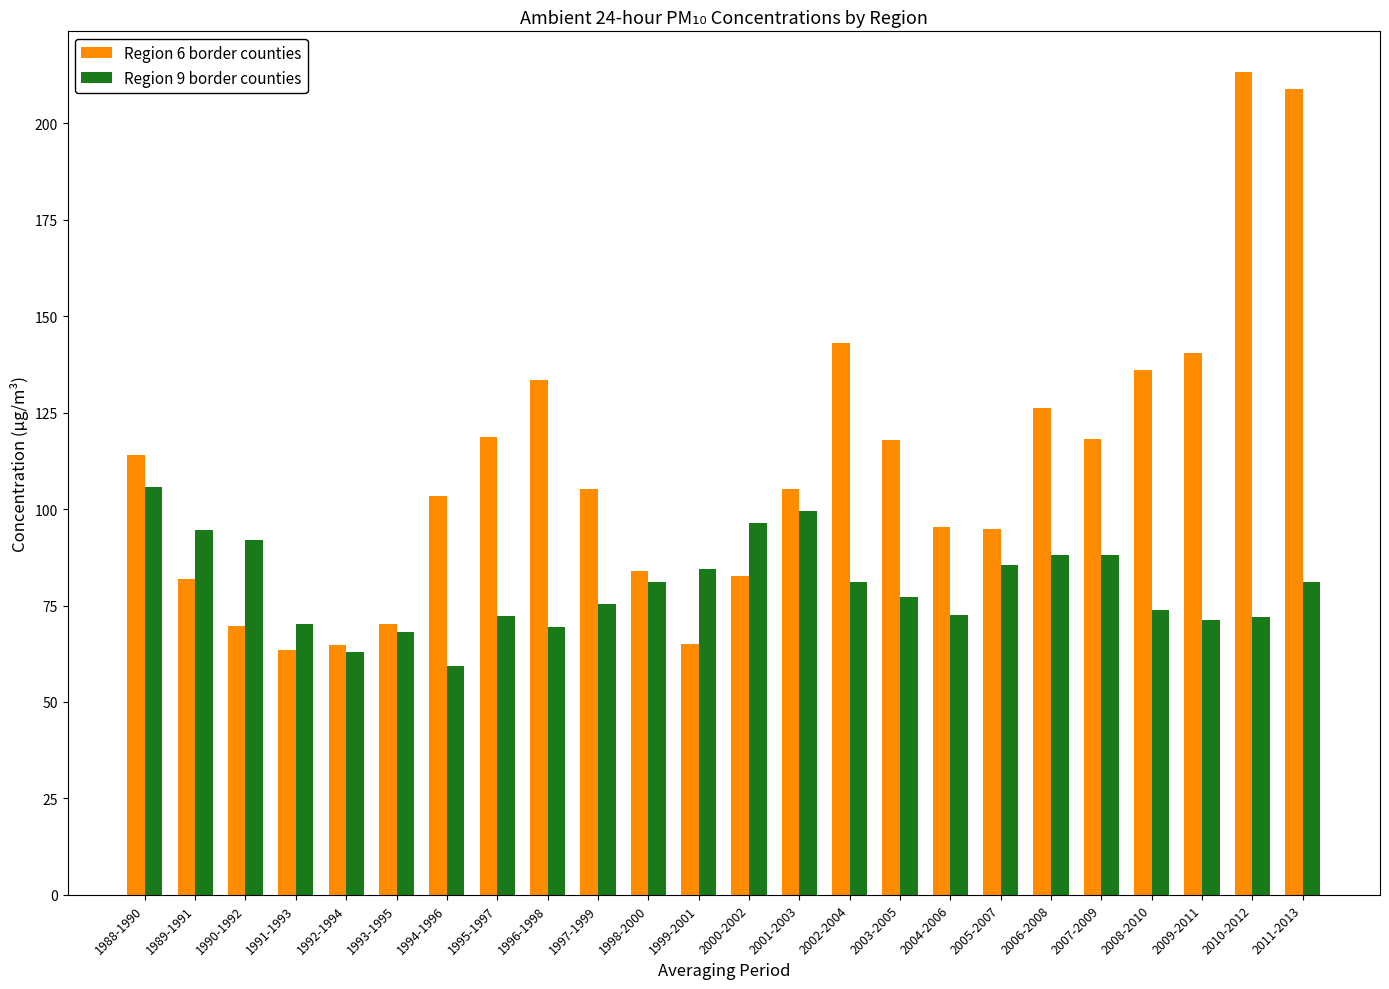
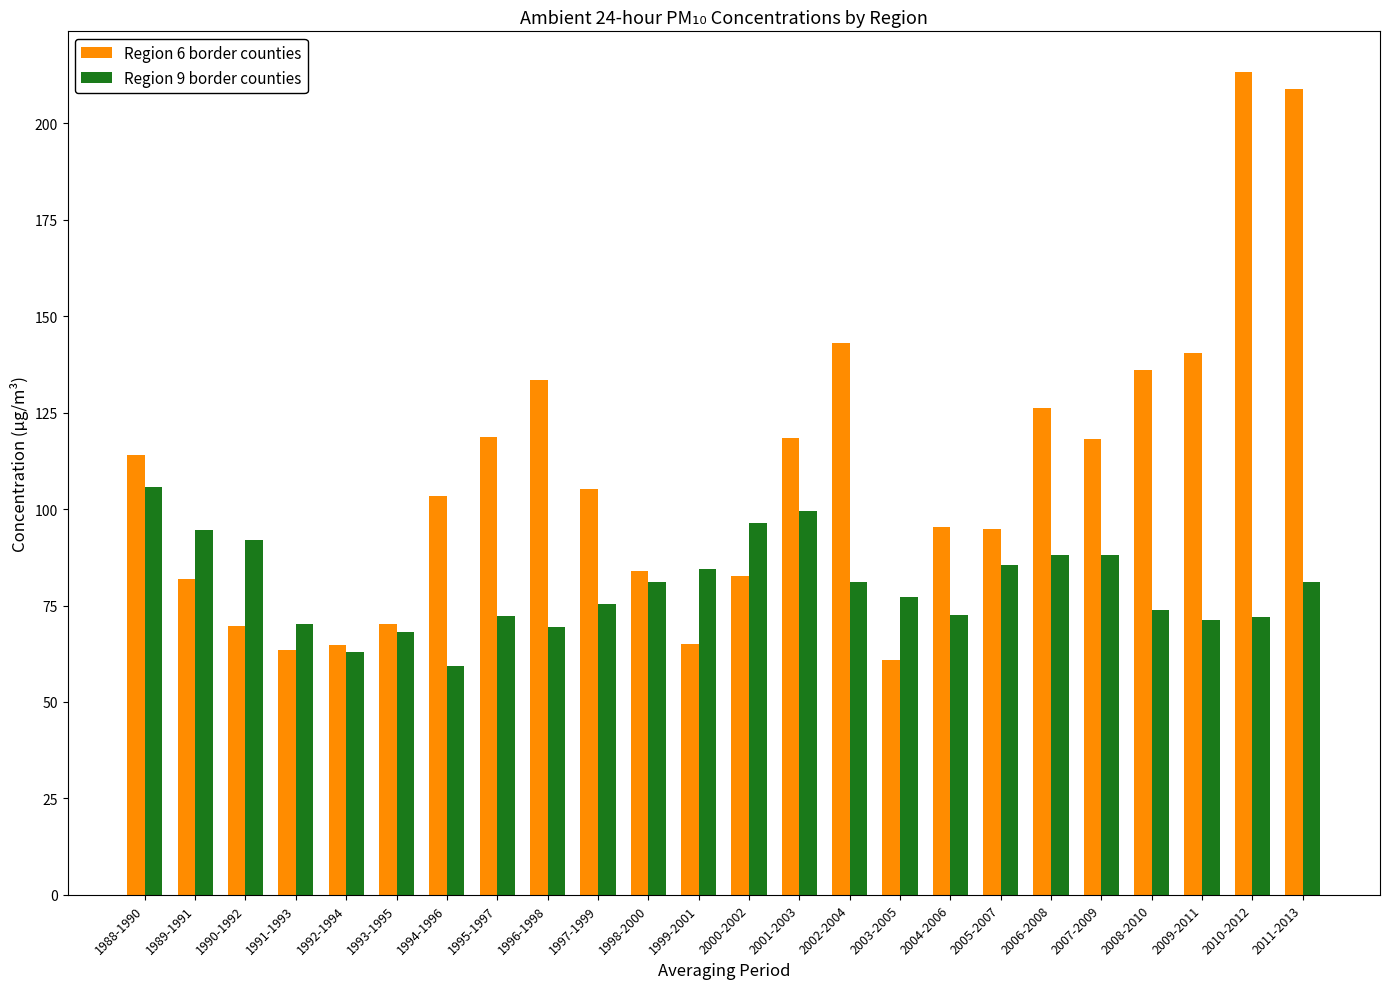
Region 6 border counties, 2001-2003: 105 -> 118
Region 6 border counties, 2003-2005: 118 -> 61
